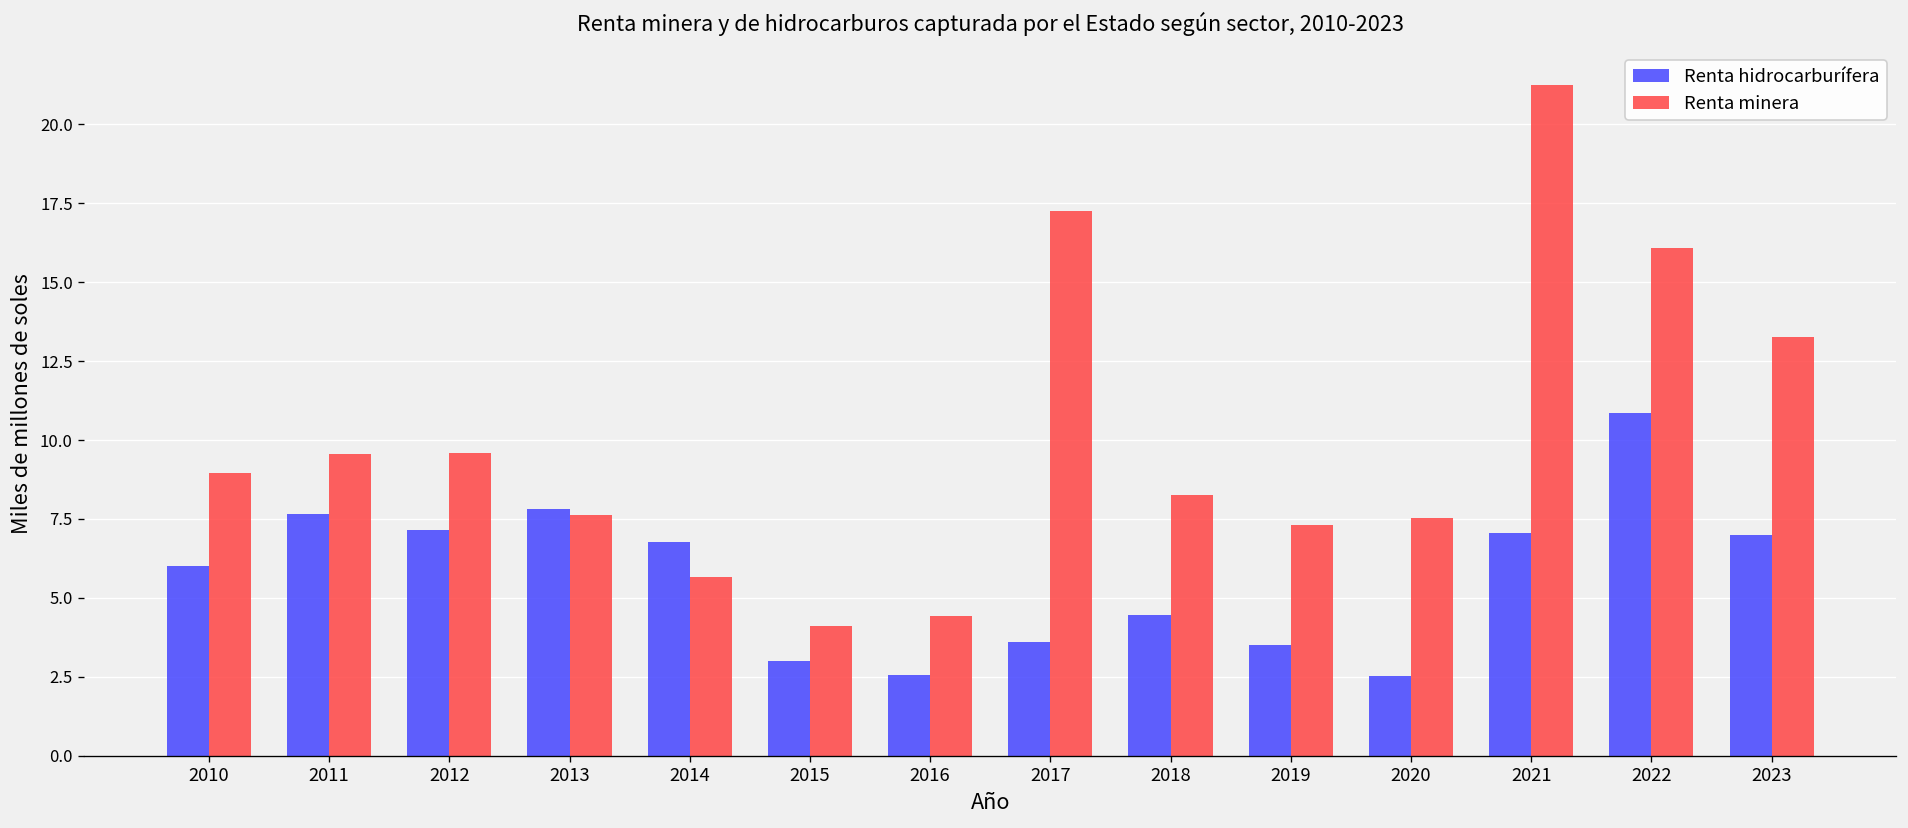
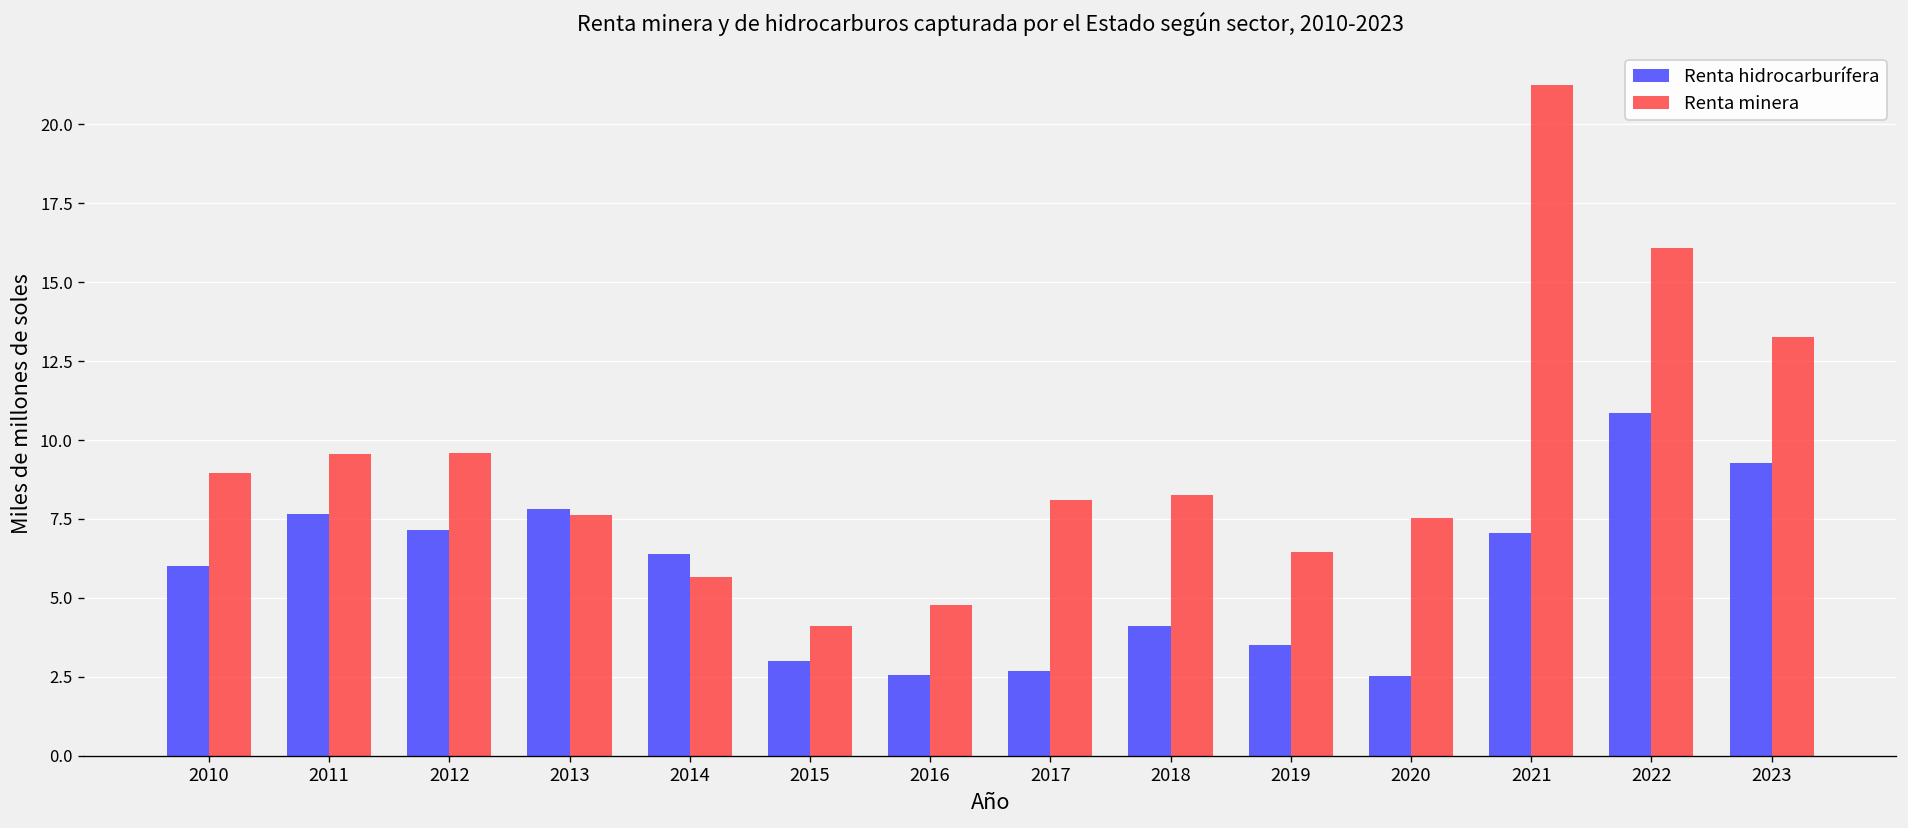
Renta hidrocarburífera, 2014: 6.8 -> 6.4
Renta minera, 2016: 4.4 -> 4.8
Renta hidrocarburífera, 2017: 3.6 -> 2.7
Renta minera, 2017: 17.3 -> 8.1
Renta hidrocarburífera, 2018: 4.5 -> 4.1
Renta minera, 2019: 7.3 -> 6.4
Renta hidrocarburífera, 2023: 7.0 -> 9.3
